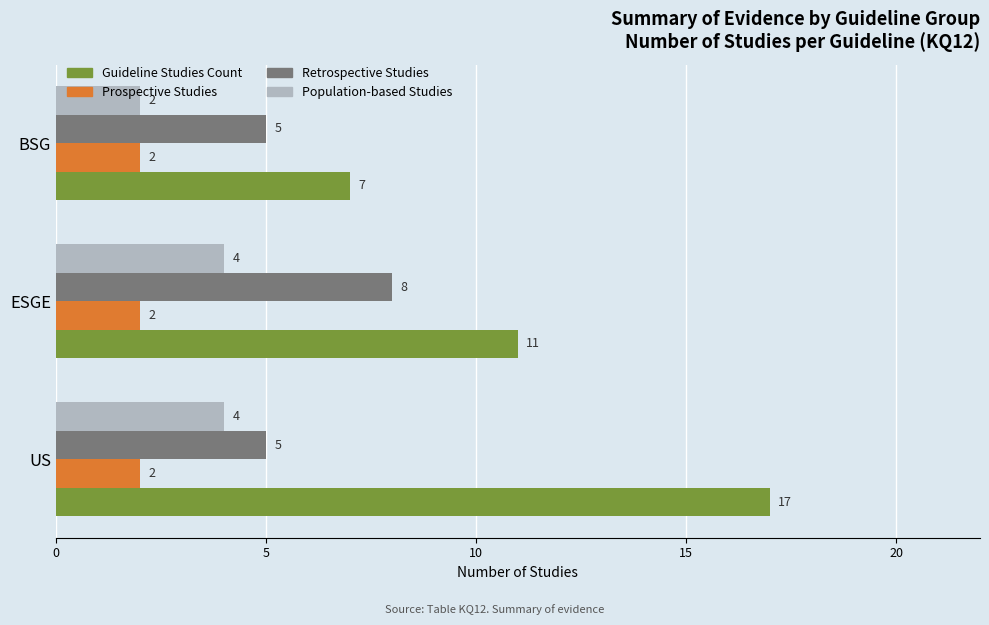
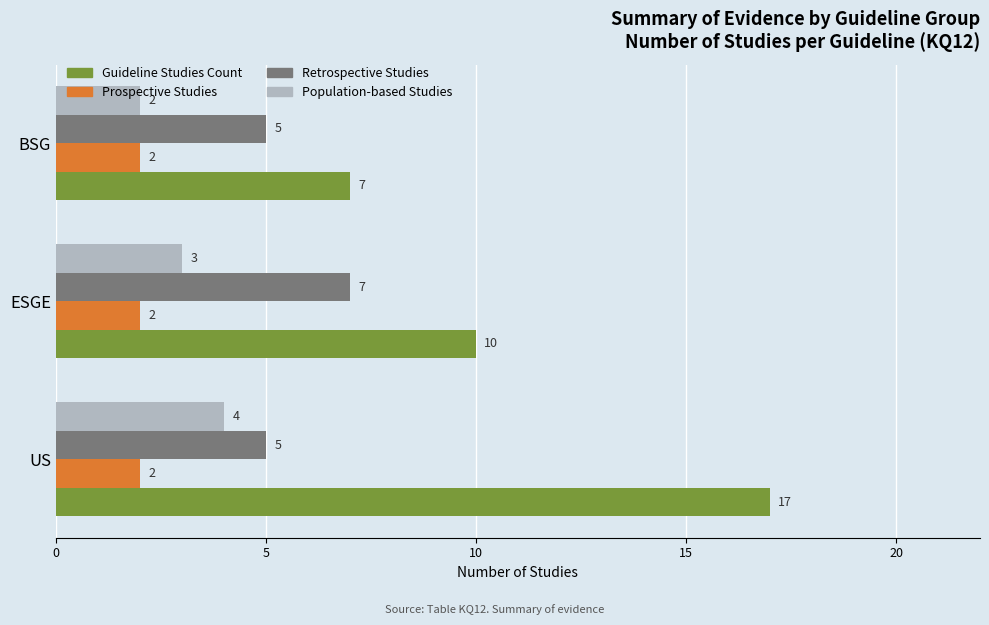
Population-based Studies, ESGE: 4 -> 3
Retrospective Studies, ESGE: 8 -> 7
Guideline Studies Count, ESGE: 11 -> 10
